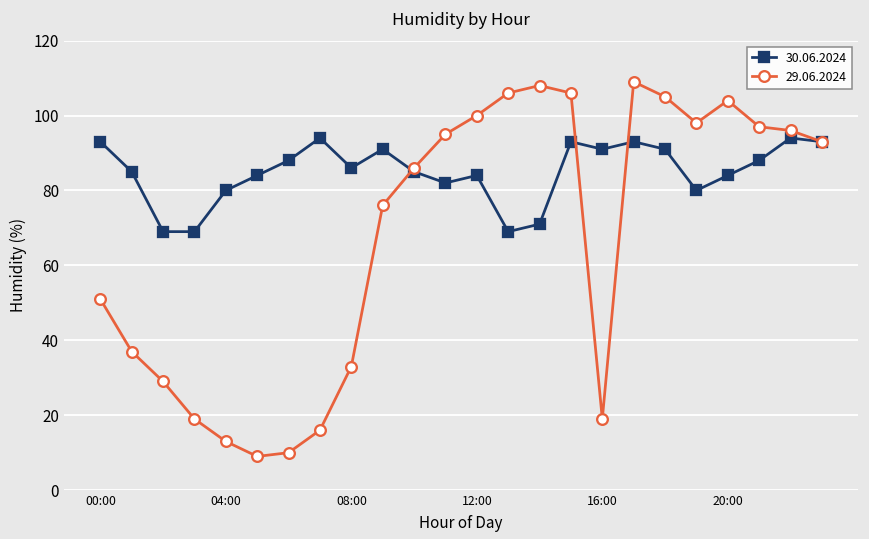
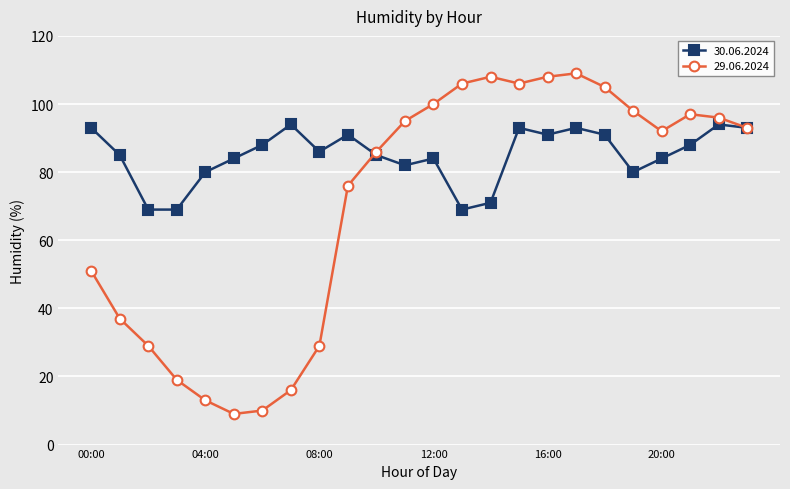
29.06.2024, 08:00: 33 -> 29
29.06.2024, 16:00: 19 -> 108
29.06.2024, 20:00: 104 -> 92
